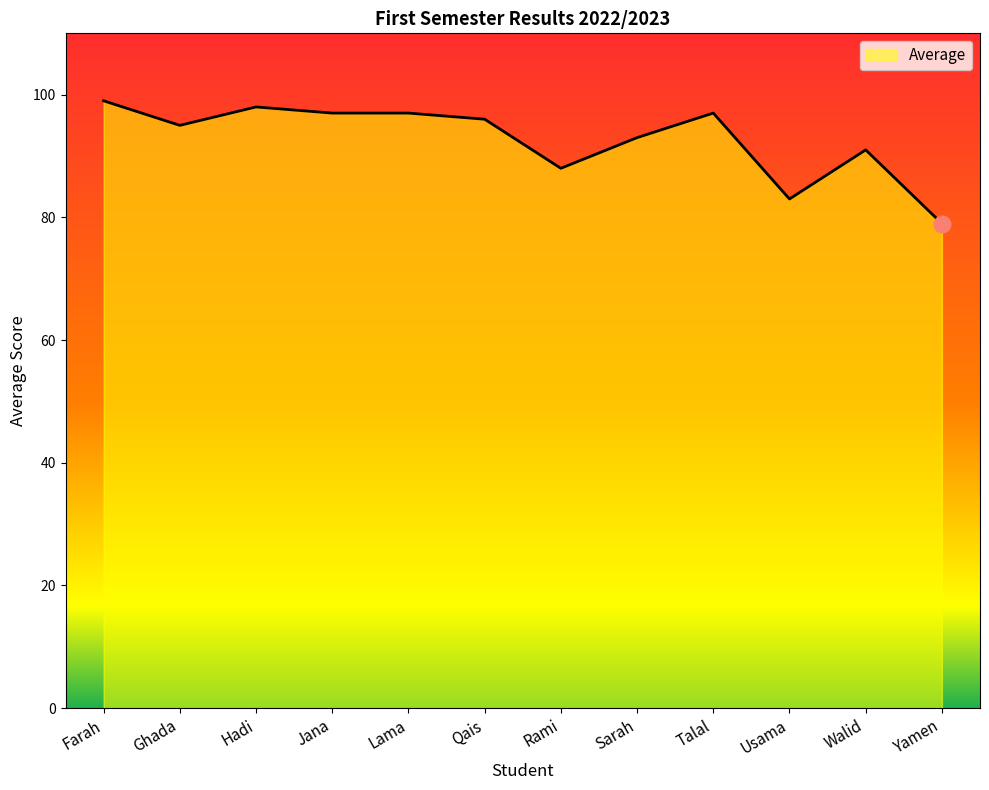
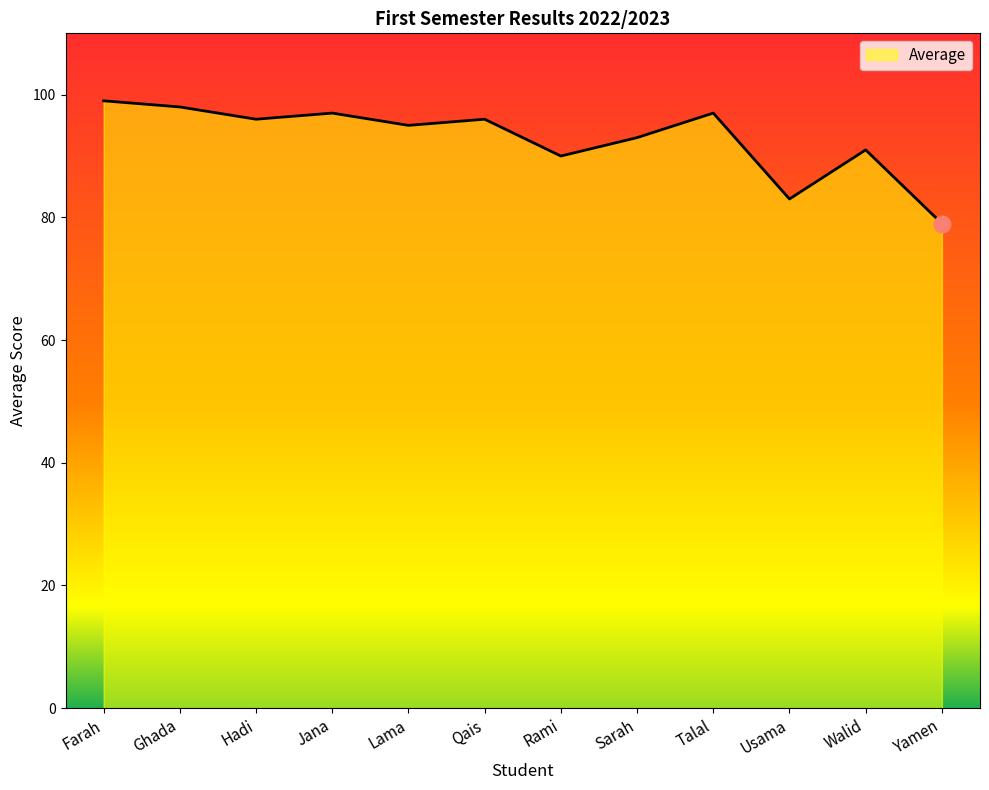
Average, Ghada: 95 -> 98
Average, Hadi: 98 -> 96
Average, Lama: 97 -> 95
Average, Rami: 88 -> 90
